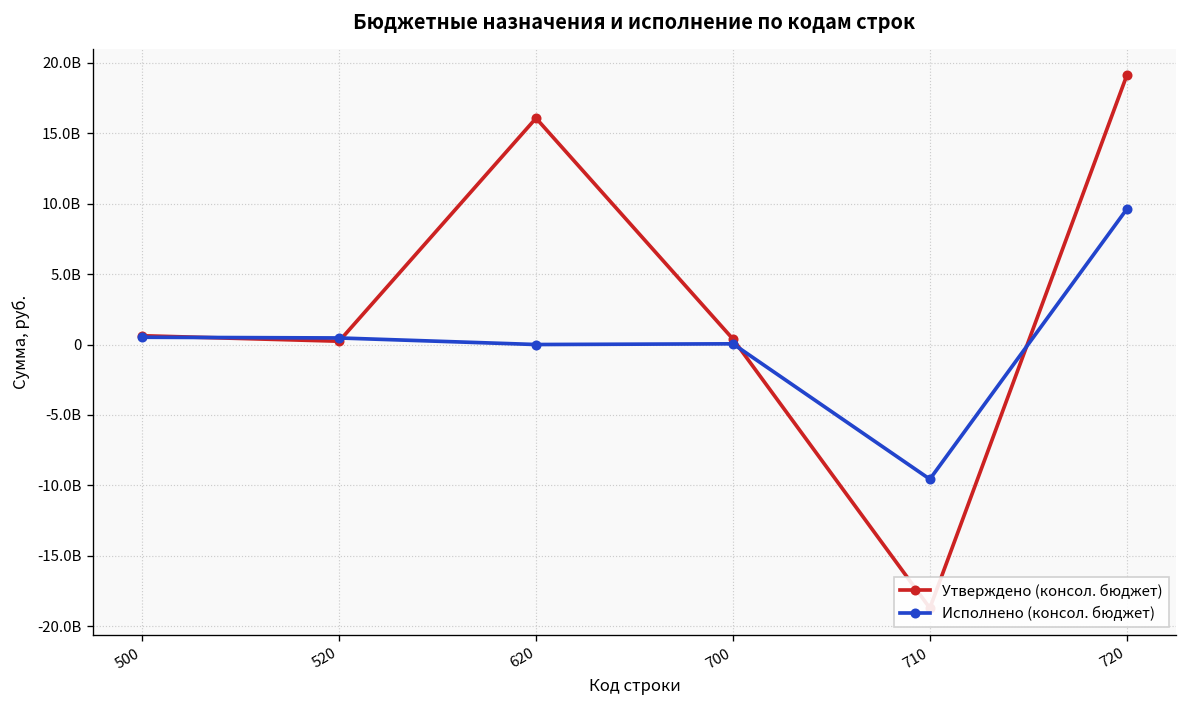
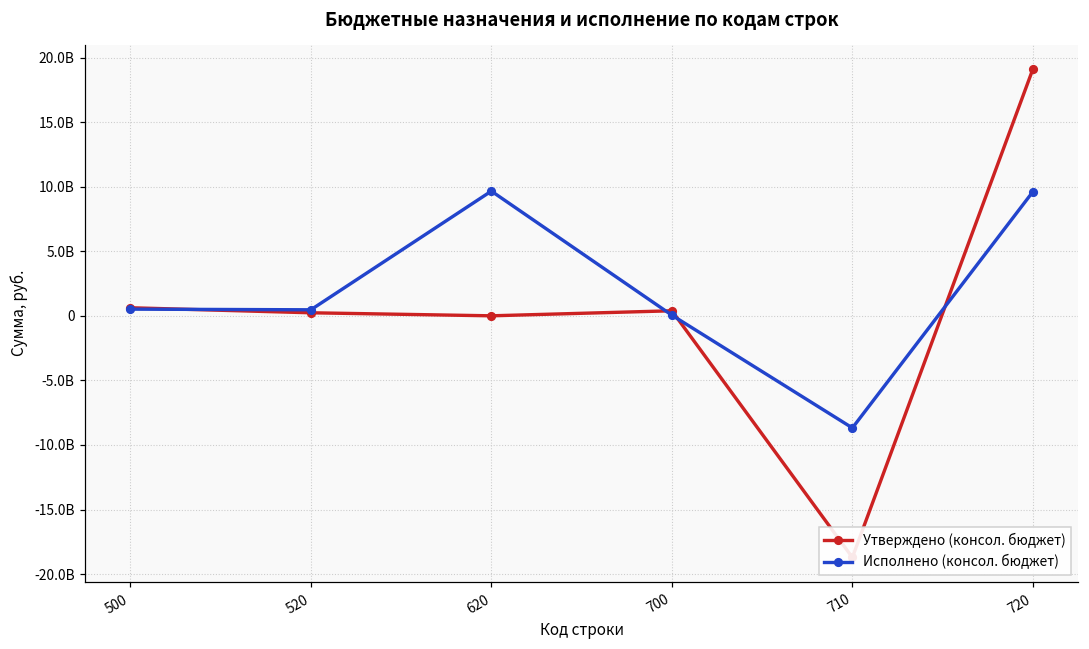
Утверждено (консол. бюджет), 620: 16100000000 -> 0
Исполнено (консол. бюджет), 620: 0 -> 9700000000
Исполнено (консол. бюджет), 710: -9600000000 -> -8700000000
